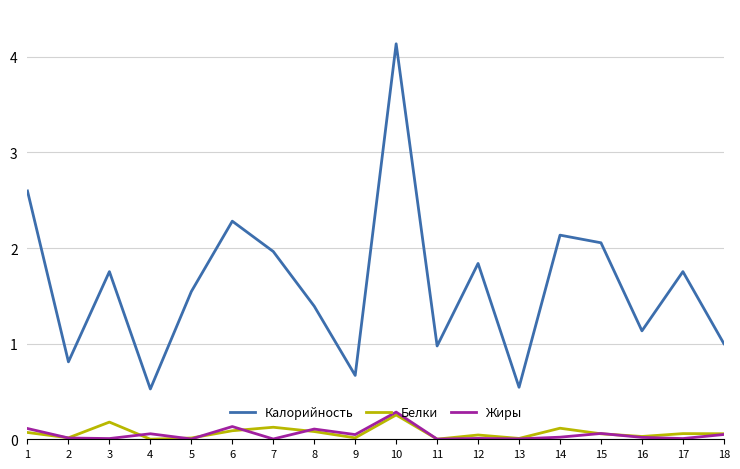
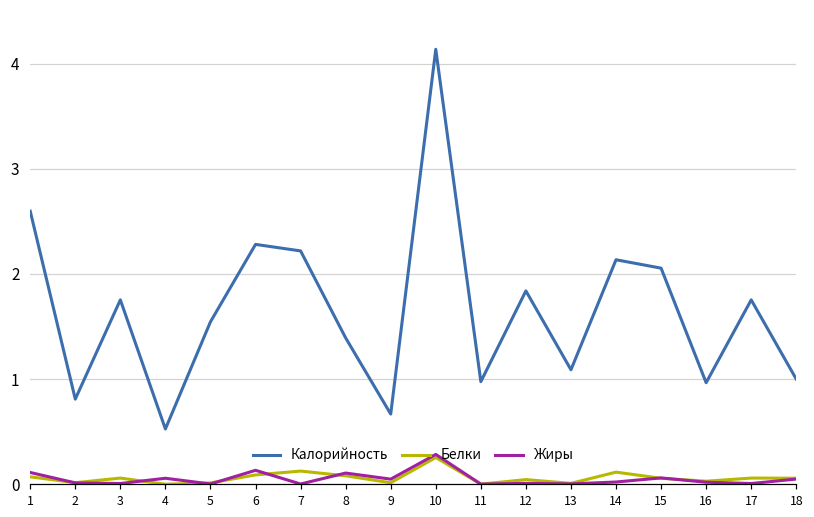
Белки, 3: 0.2 -> 0.1
Калорийность, 7: 2.0 -> 2.2
Калорийность, 13: 0.5 -> 1.1
Калорийность, 16: 1.1 -> 1.0
